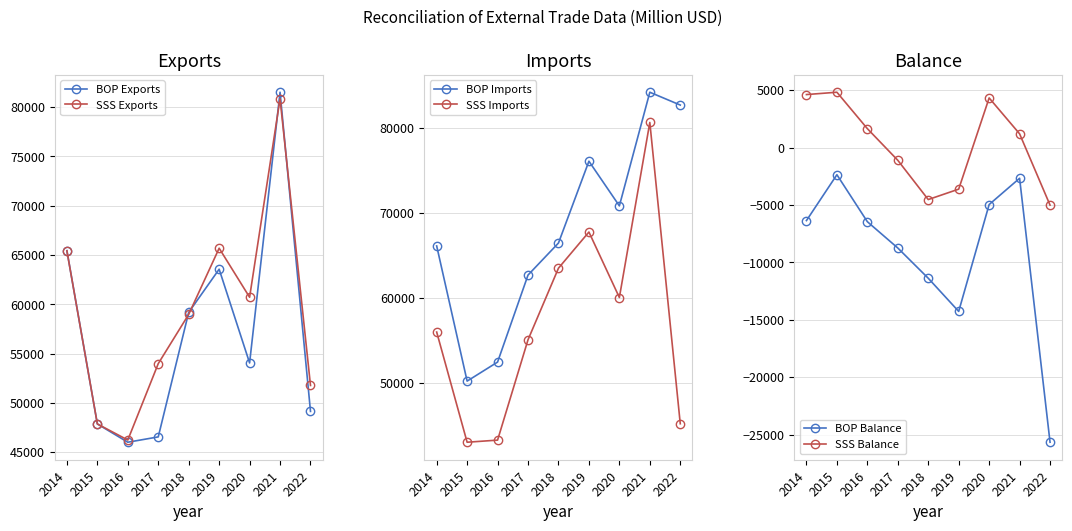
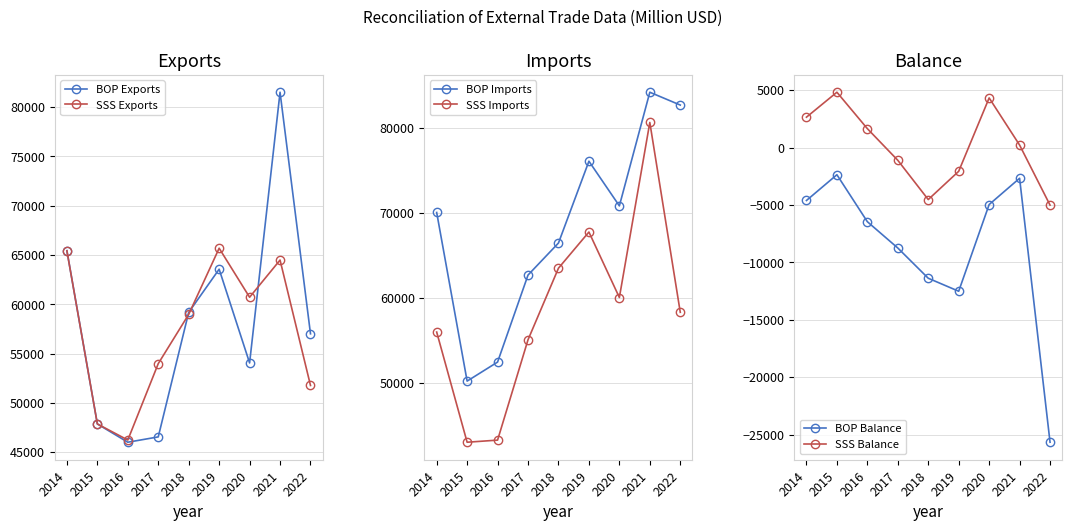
Exports, SSS Exports, 2021: 81000 -> 64000
Exports, BOP Exports, 2022: 49000 -> 57000
Imports, BOP Imports, 2014: 66000 -> 70000
Imports, SSS Imports, 2022: 45000 -> 58000
Balance, BOP Balance, 2014: -6400 -> -4600
Balance, SSS Balance, 2014: 4600 -> 2700
Balance, BOP Balance, 2019: -14300 -> -12500
Balance, SSS Balance, 2019: -3600 -> -2100
Balance, SSS Balance, 2021: 1200 -> 200
